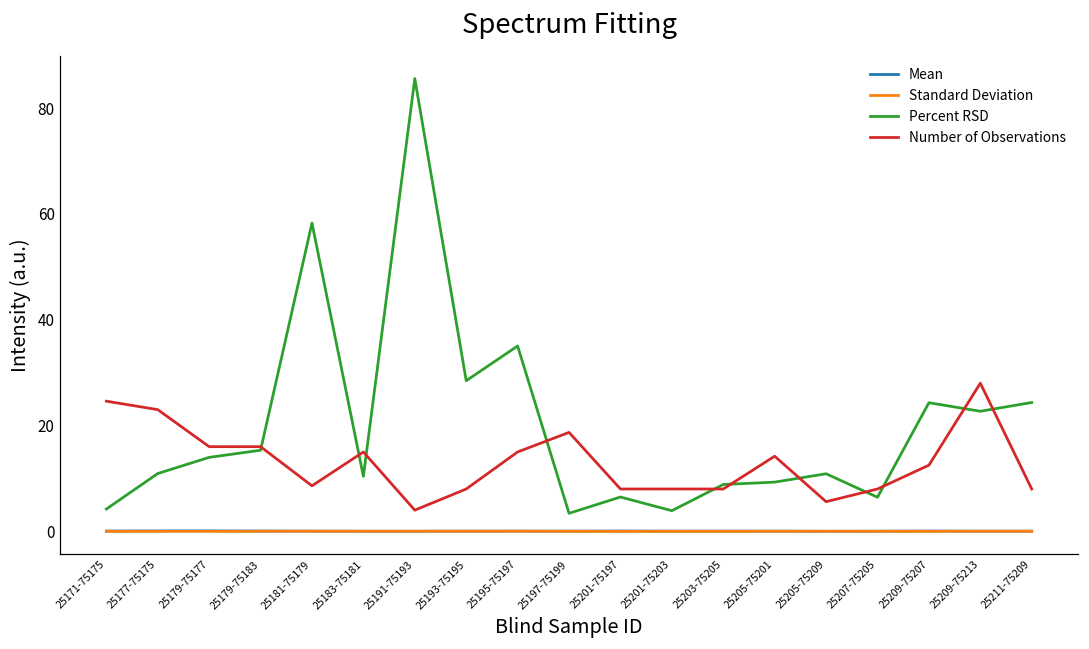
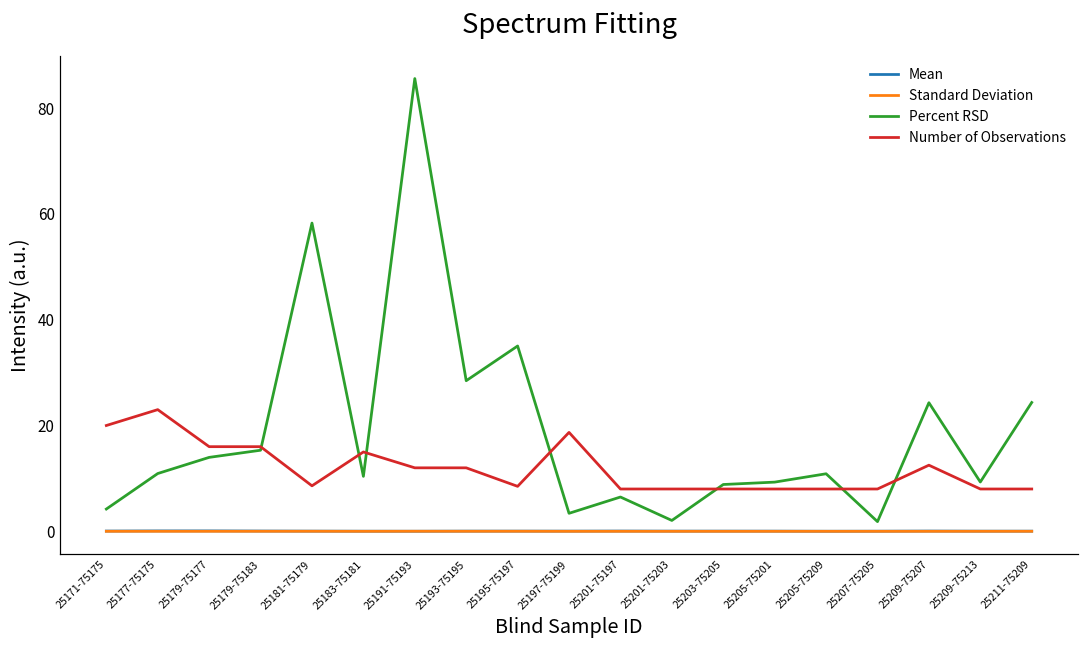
Number of Observations, 25171-75175: 25 -> 20
Number of Observations, 25191-75193: 4 -> 12
Number of Observations, 25193-75195: 8 -> 12
Number of Observations, 25195-75197: 15 -> 9
Percent RSD, 25201-75203: 4 -> 2
Number of Observations, 25205-75201: 14 -> 8
Number of Observations, 25205-75209: 6 -> 8
Percent RSD, 25207-75205: 6 -> 2
Percent RSD, 25209-75213: 23 -> 9
Number of Observations, 25209-75213: 28 -> 8
